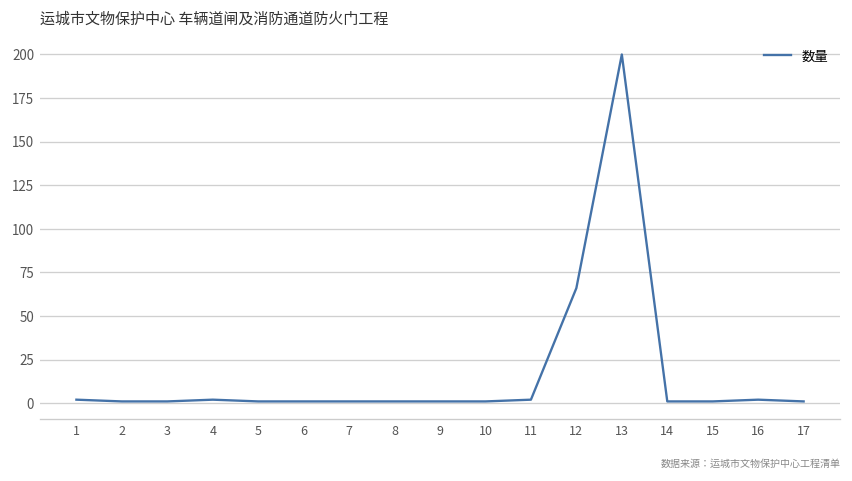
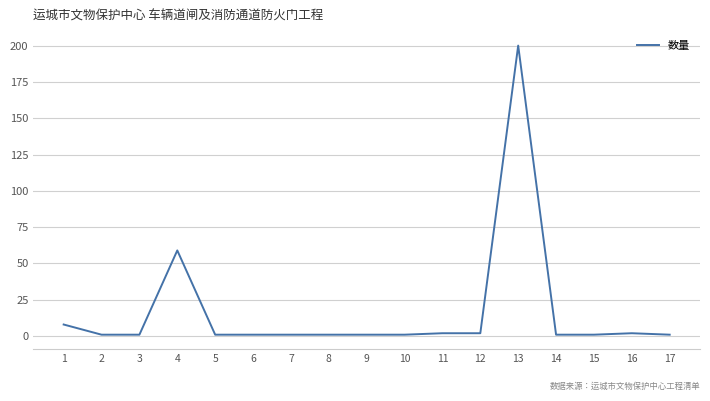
1: 2 -> 8
4: 2 -> 59
12: 66 -> 2
